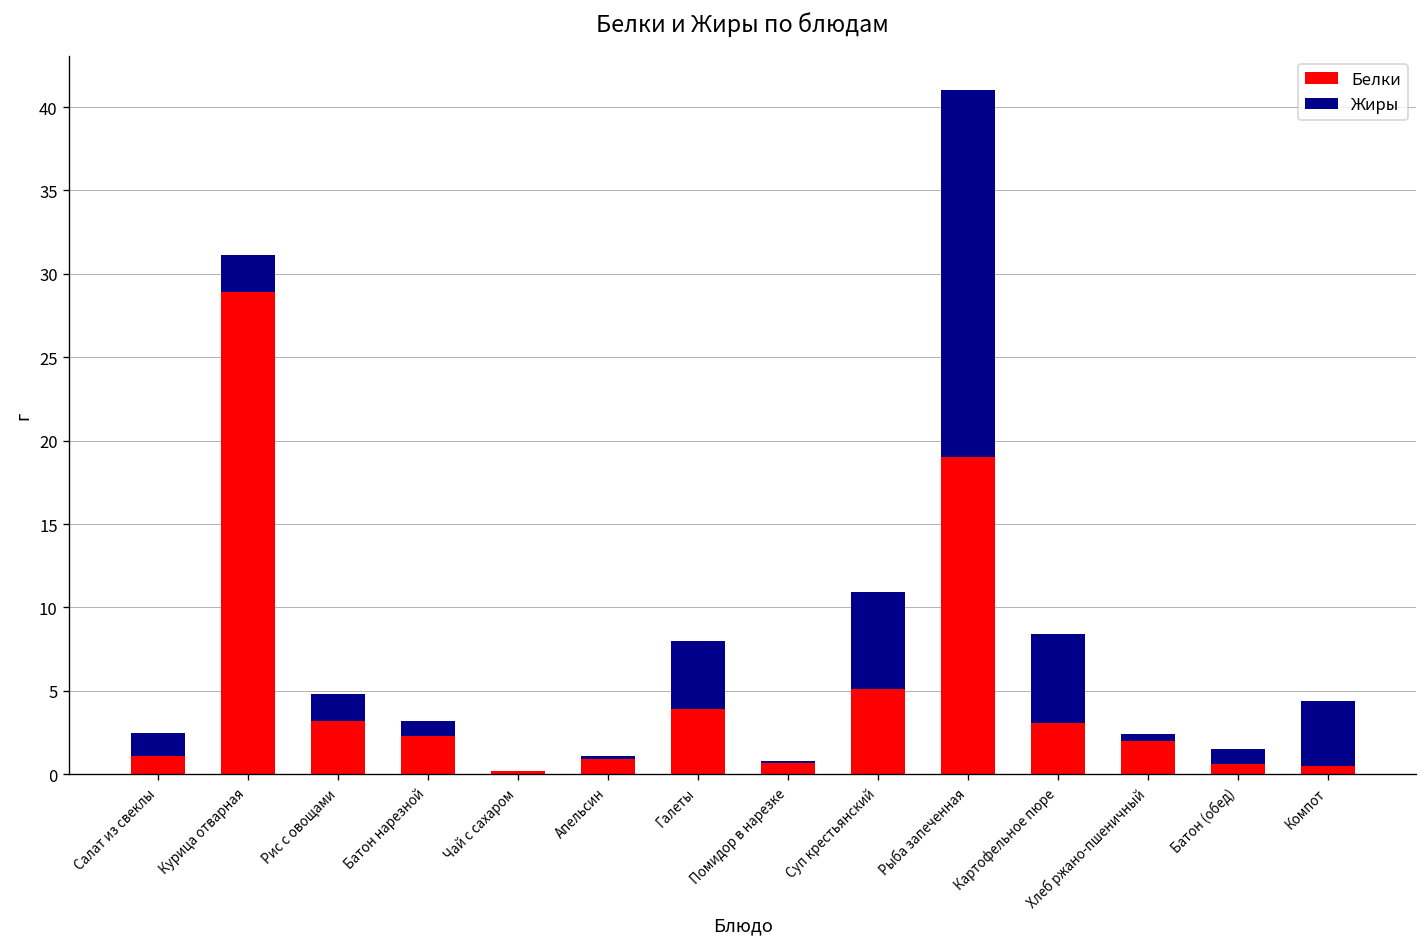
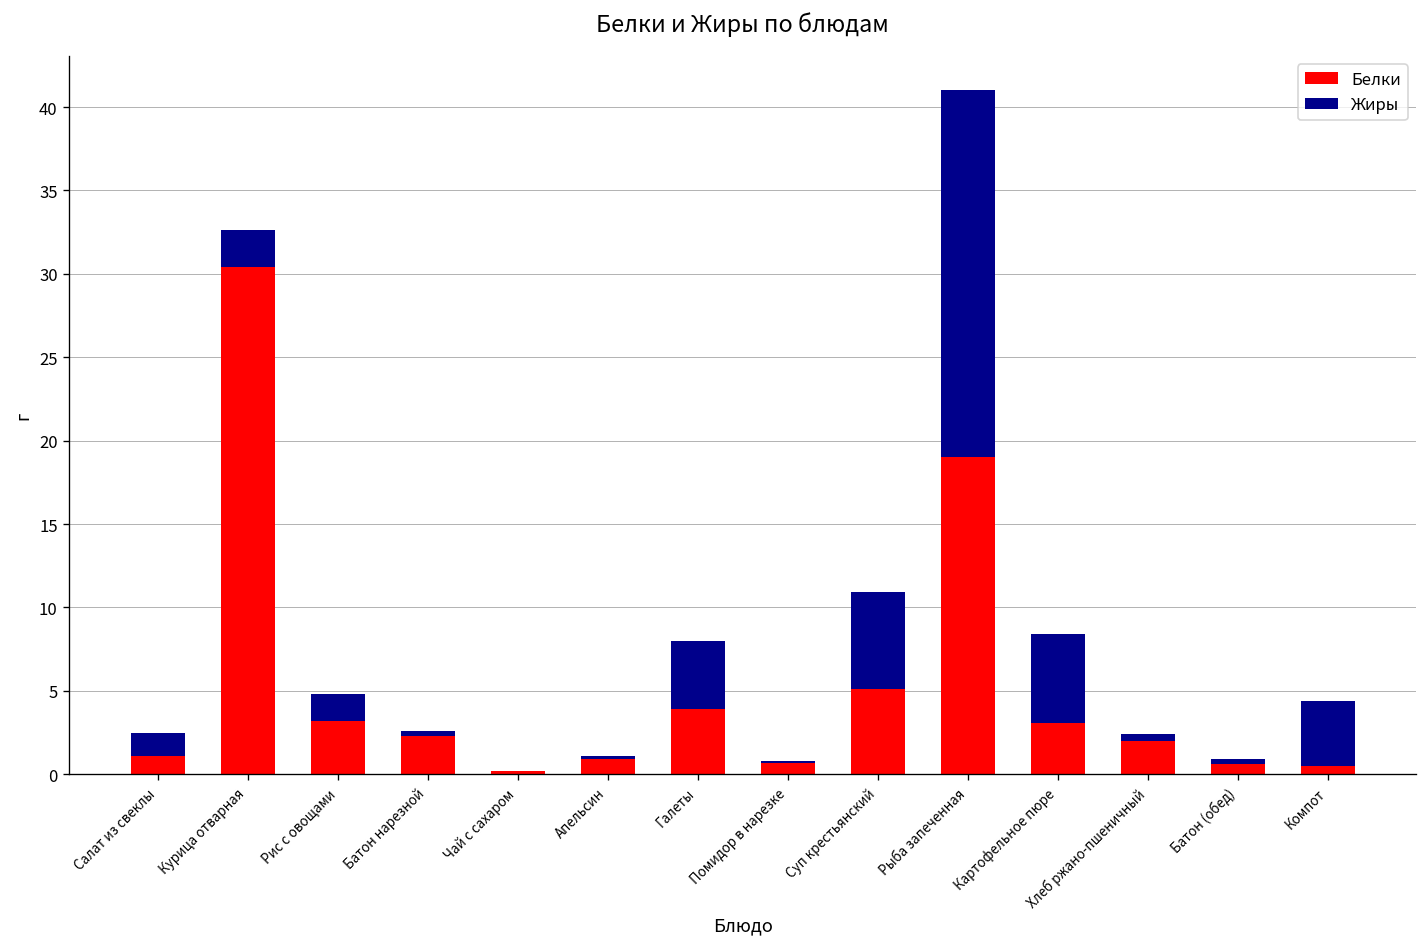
Белки, Курица отварная: 28.9 -> 30.4
Жиры, Батон нарезной: 0.9 -> 0.3
Жиры, Батон (обед): 0.9 -> 0.3
